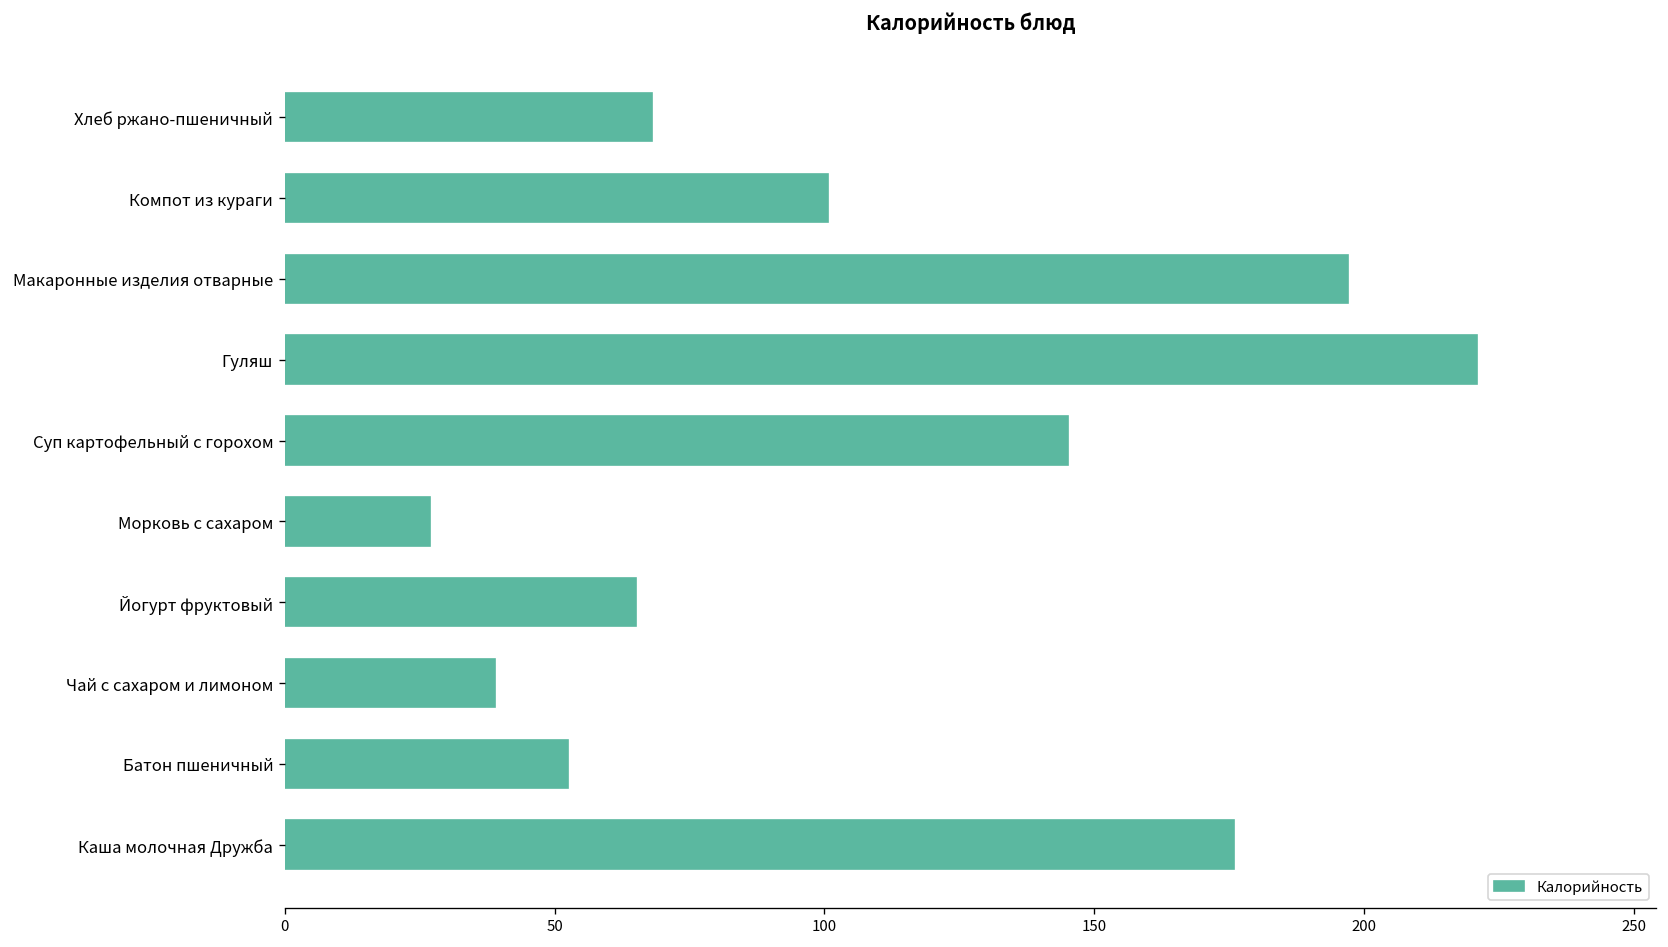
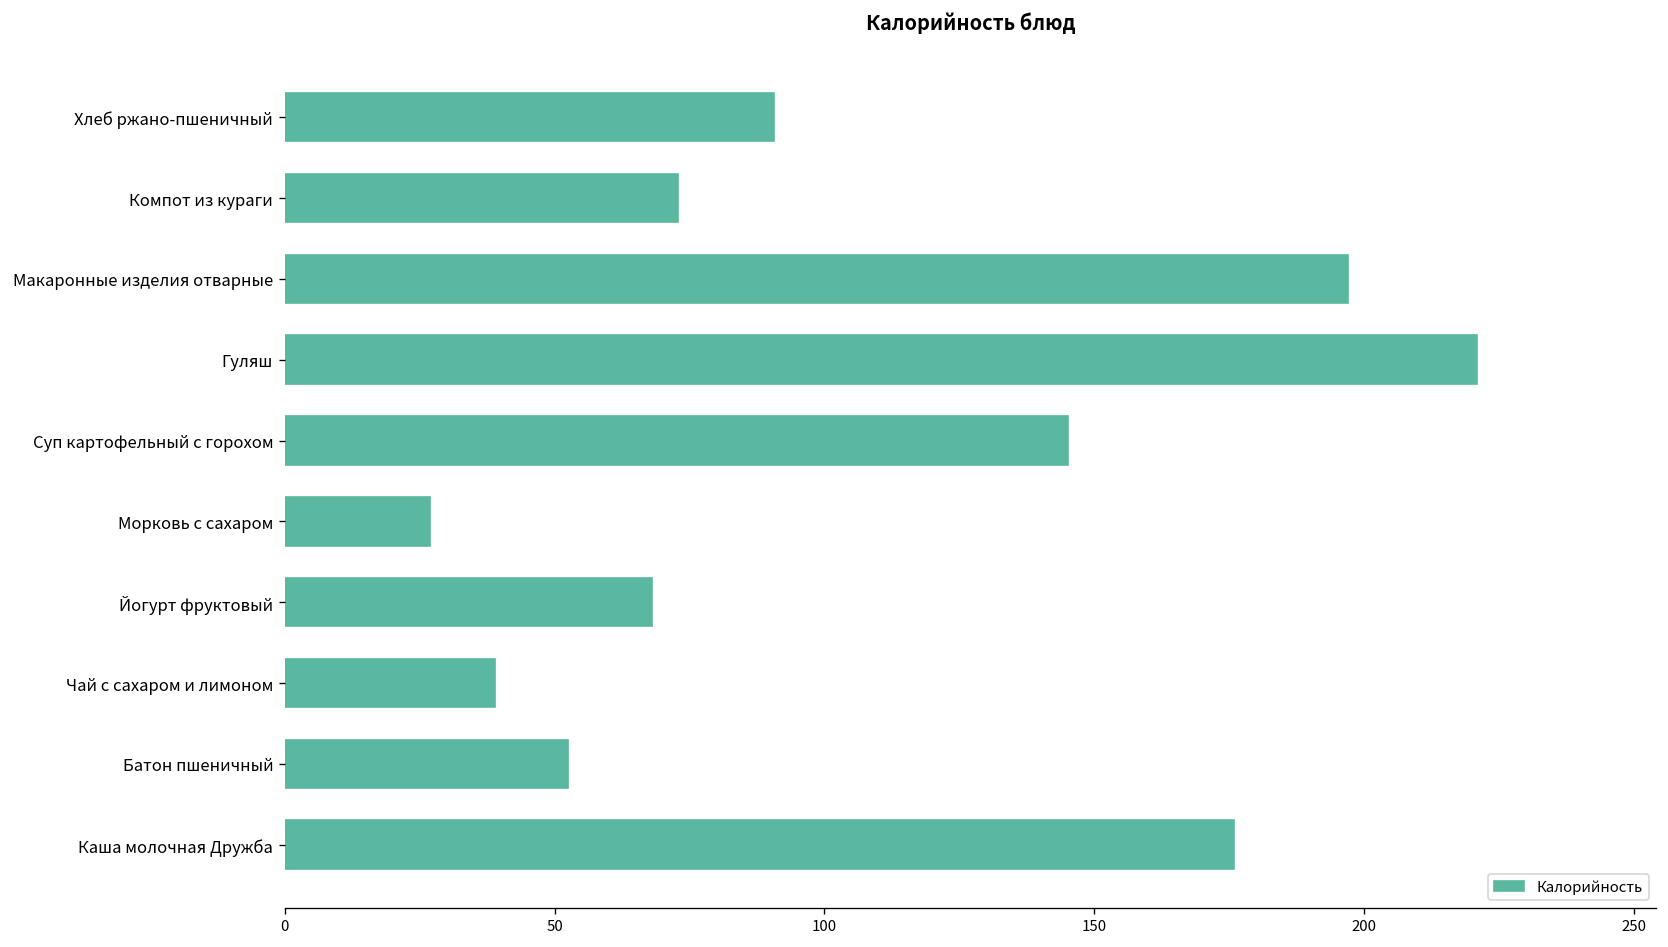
Хлеб ржано-пшеничный: 68 -> 91
Компот из кураги: 101 -> 73
Йогурт фруктовый: 65 -> 68
